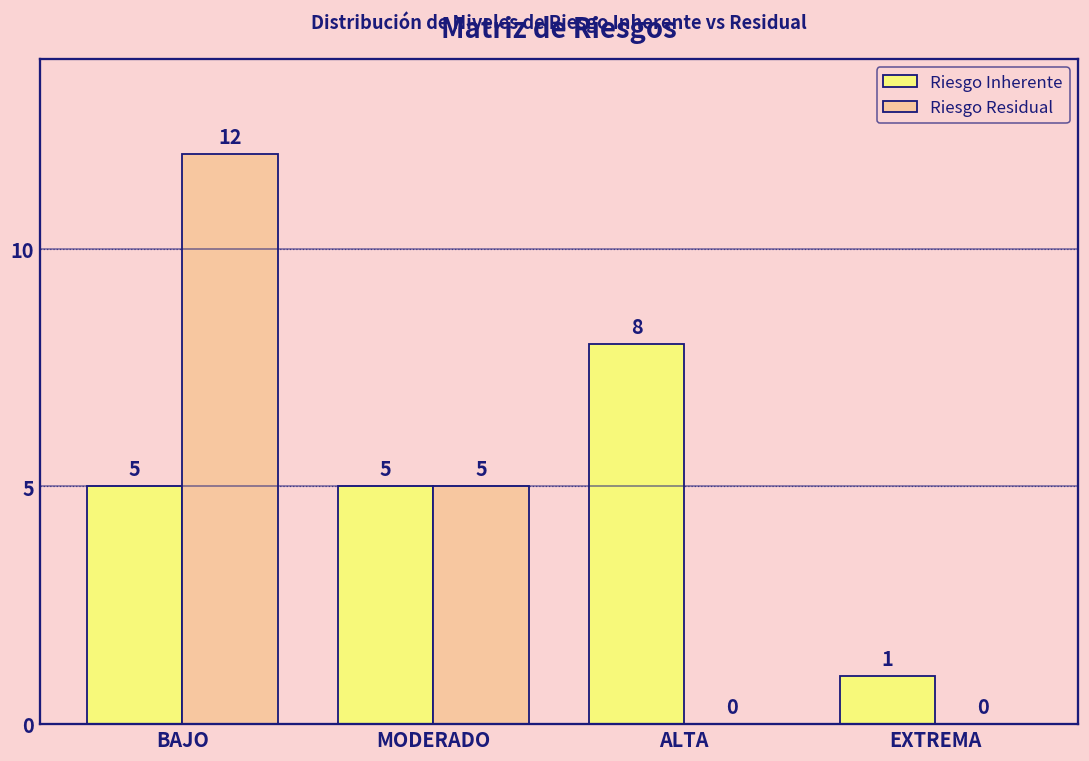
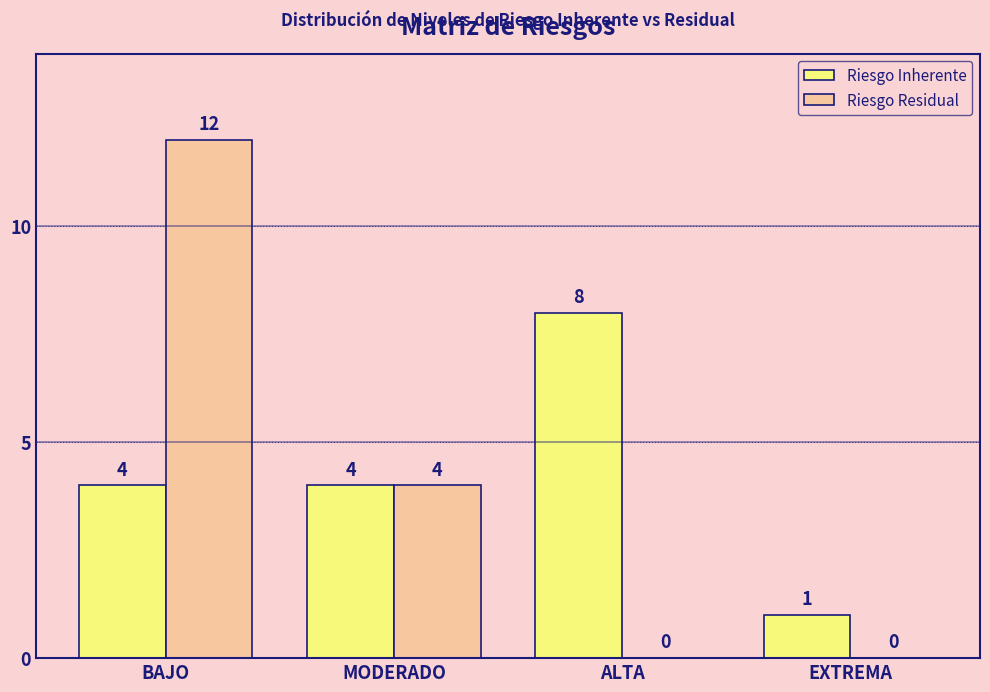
Riesgo Inherente, BAJO: 5 -> 4
Riesgo Inherente, MODERADO: 5 -> 4
Riesgo Residual, MODERADO: 5 -> 4
